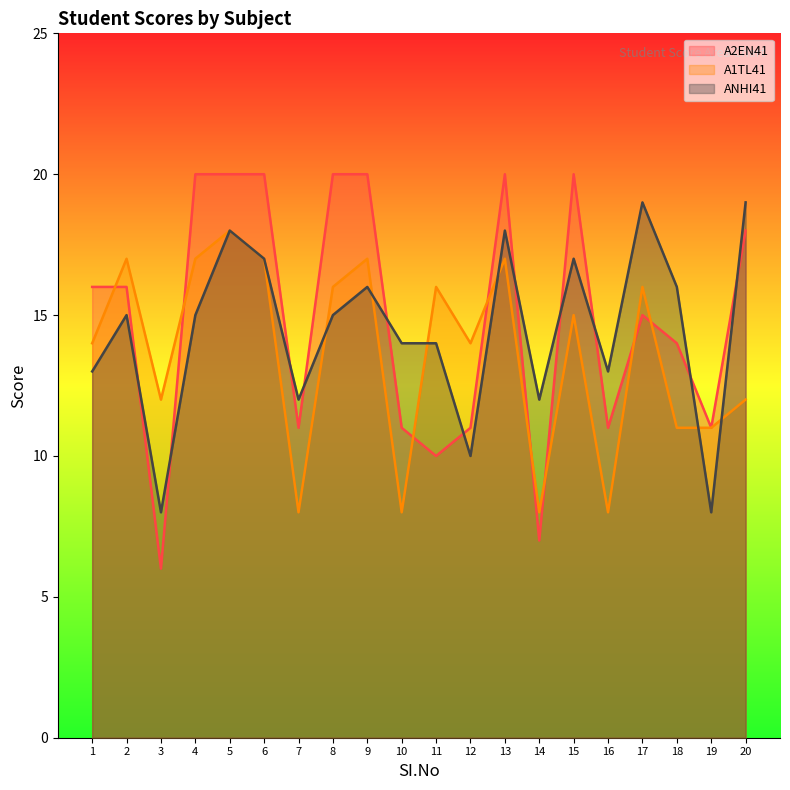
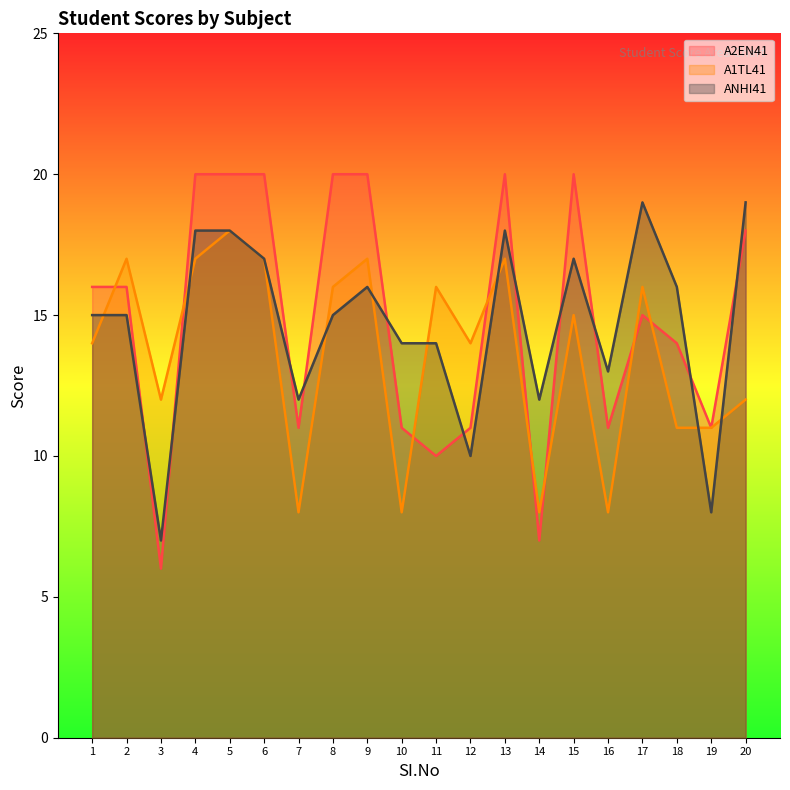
ANHI41, 1: 13 -> 15
ANHI41, 3: 8 -> 7
ANHI41, 4: 15 -> 18
